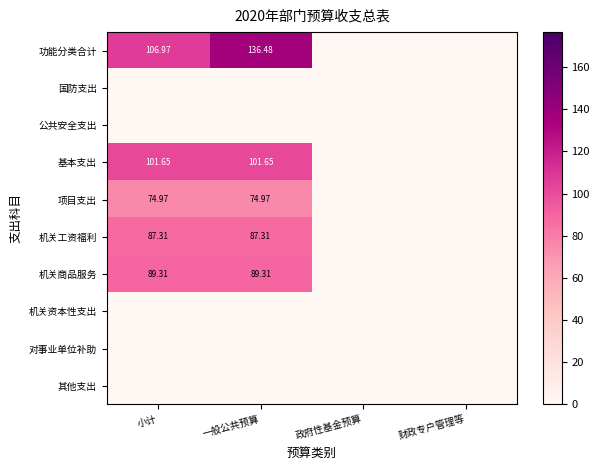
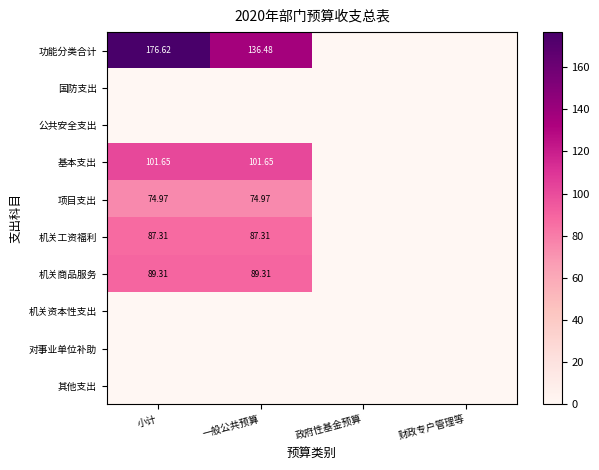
功能分类合计, 小计: 106.97 -> 176.62
